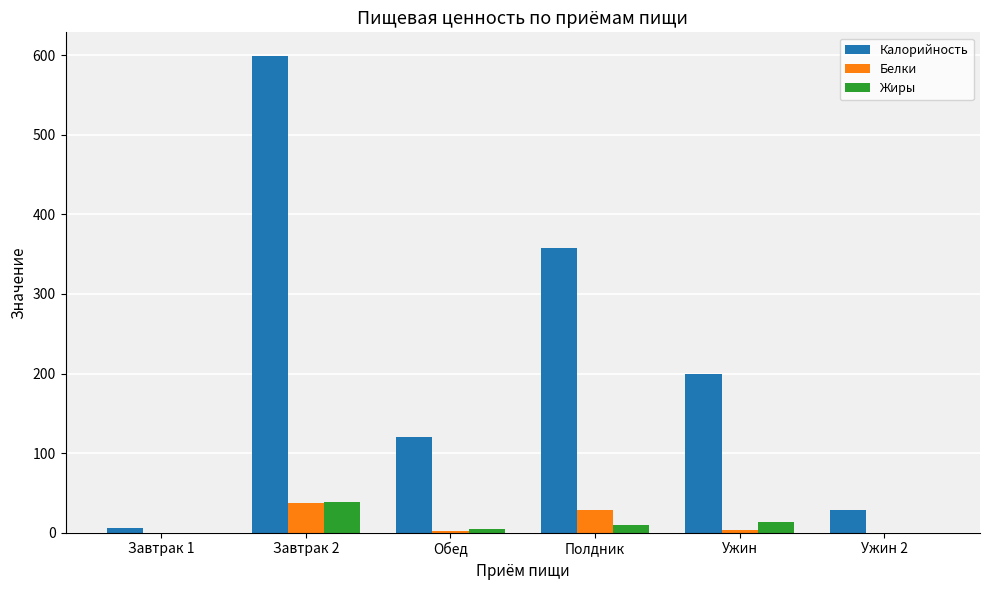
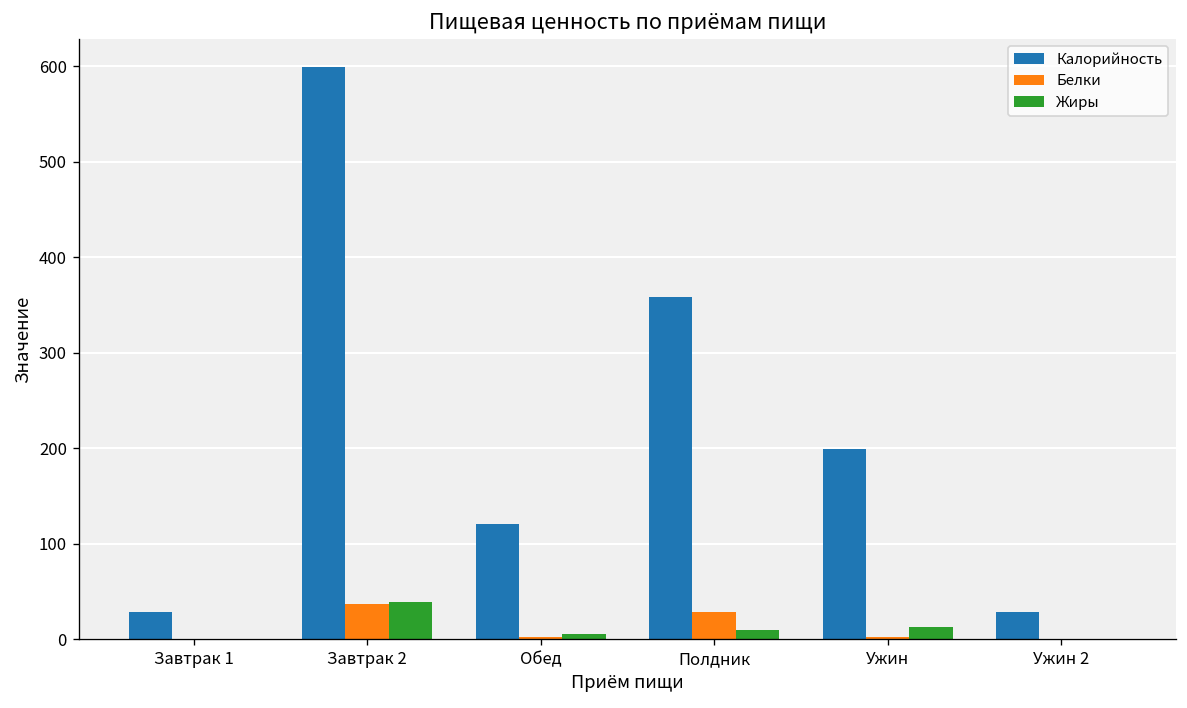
Калорийность, Завтрак 1: 10 -> 30
